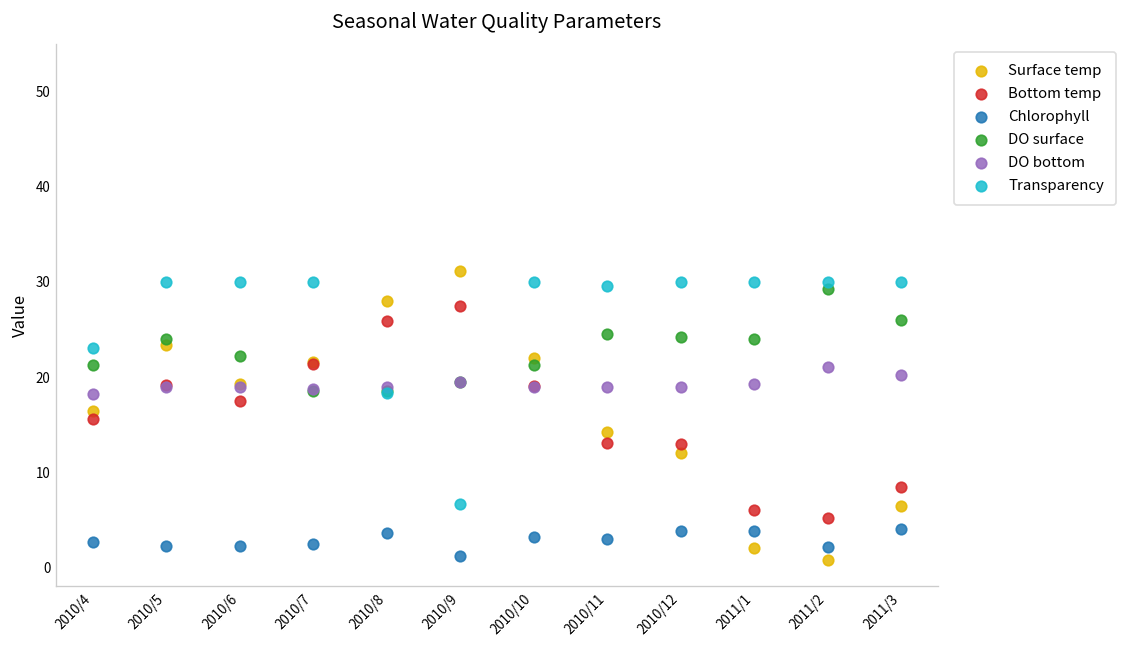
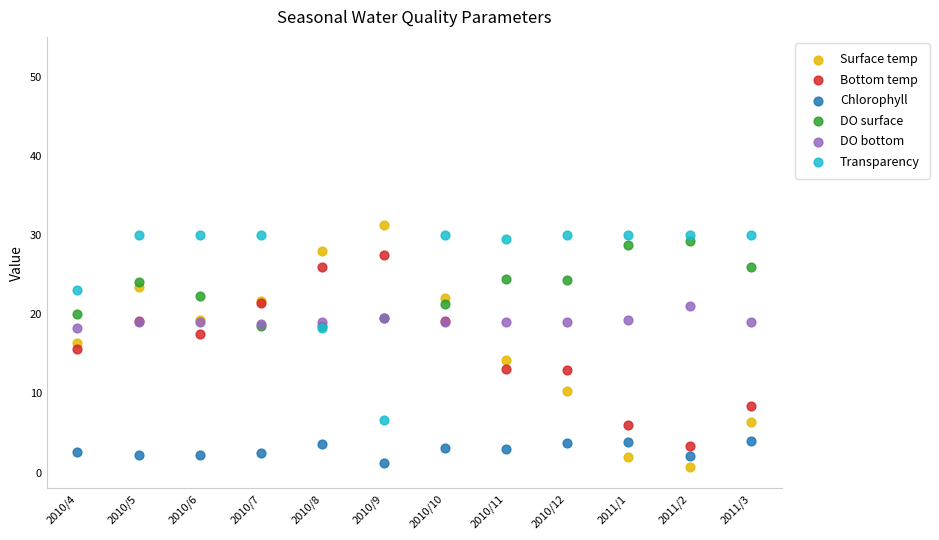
DO surface, 2010/4: 21 -> 20
Surface temp, 2010/12: 12 -> 10
DO surface, 2011/1: 24 -> 29
Bottom temp, 2011/2: 5 -> 3
DO bottom, 2011/3: 20 -> 19
